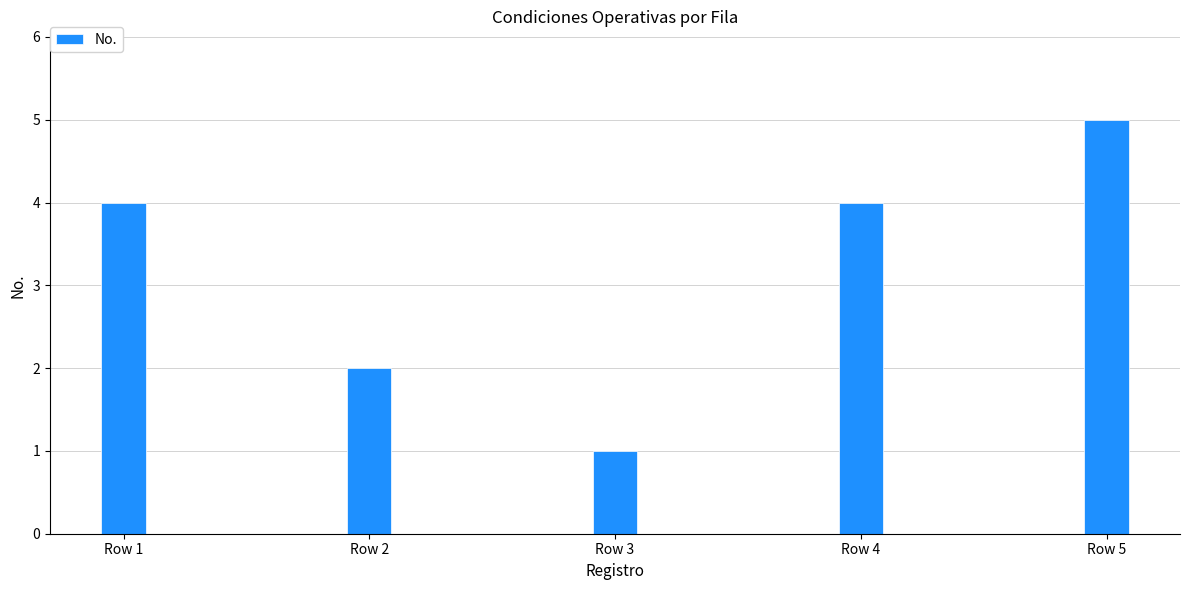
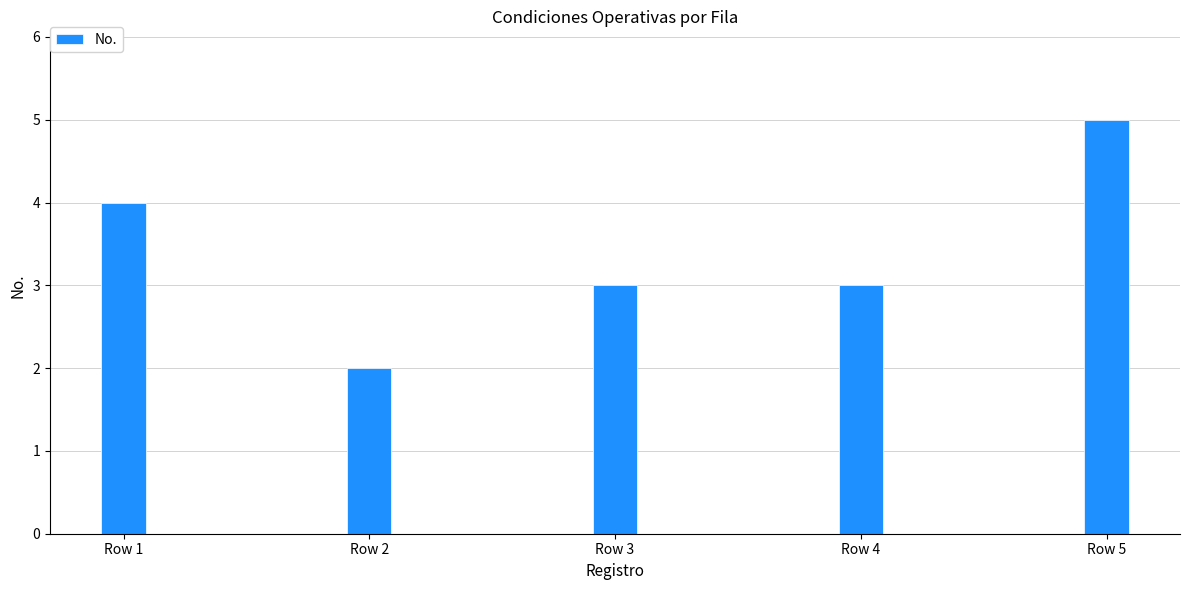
Row 3: 1 -> 3
Row 4: 4 -> 3
